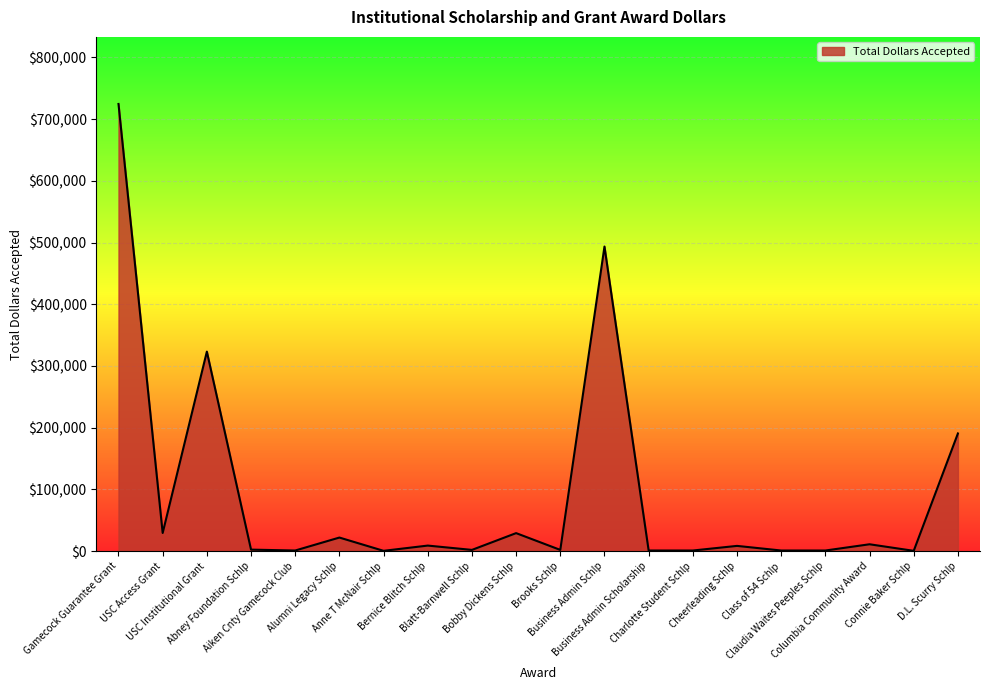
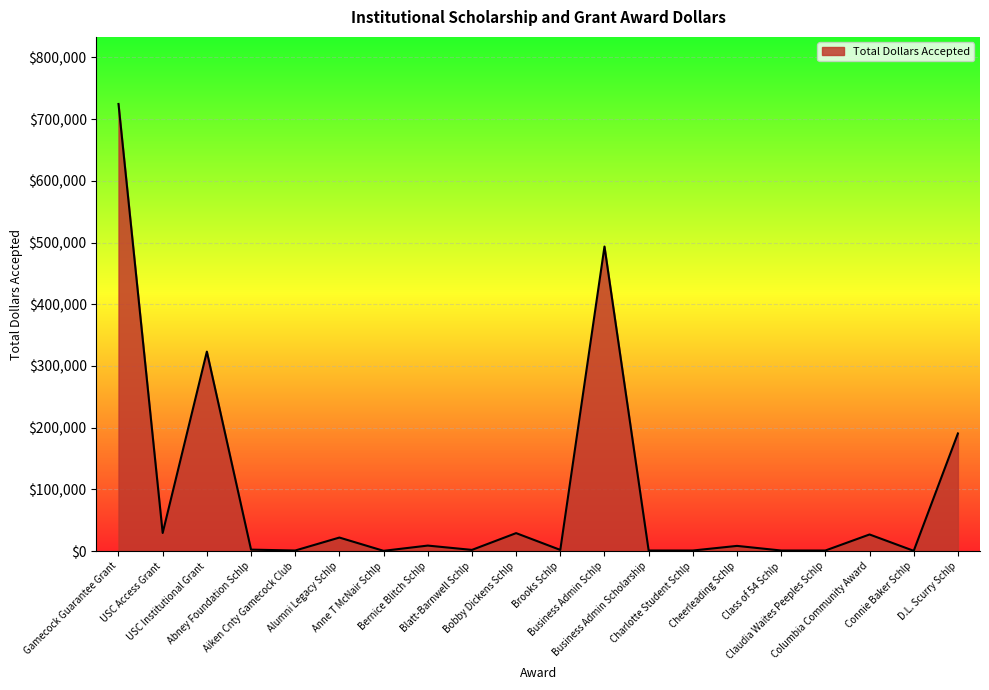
Columbia Community Award: $10,000 -> $30,000
